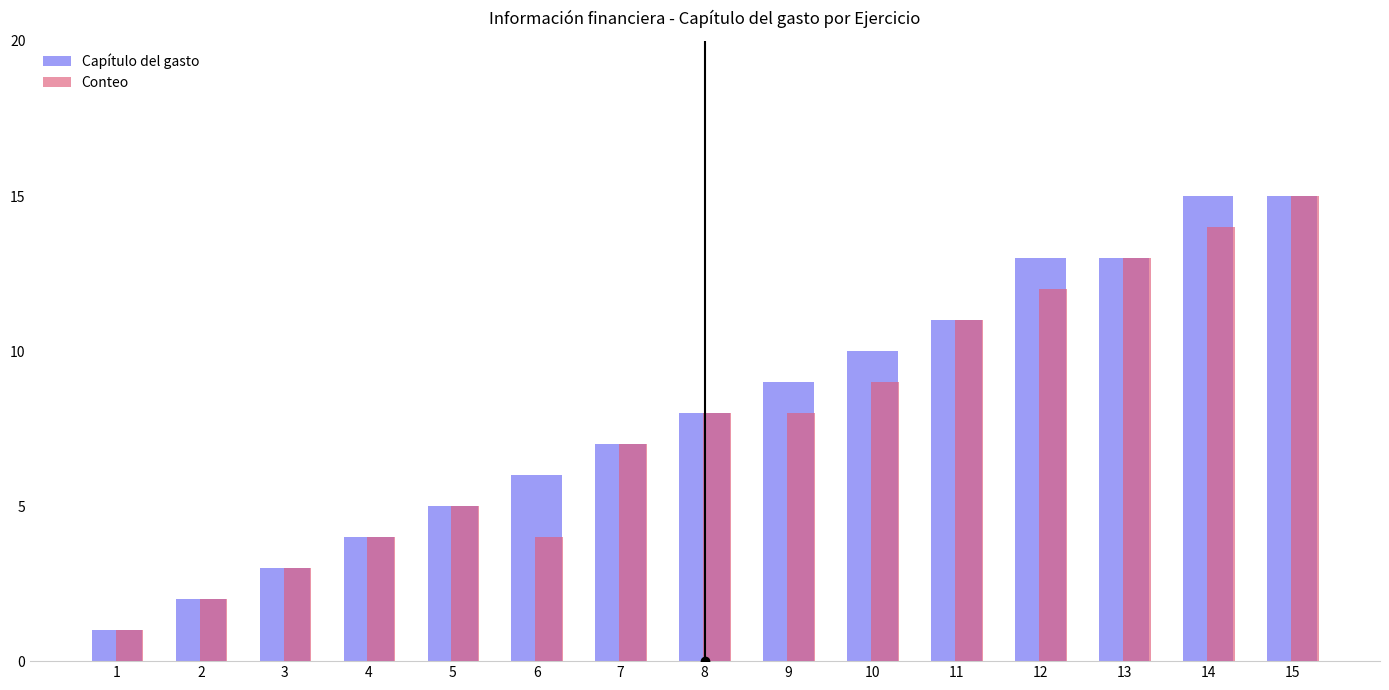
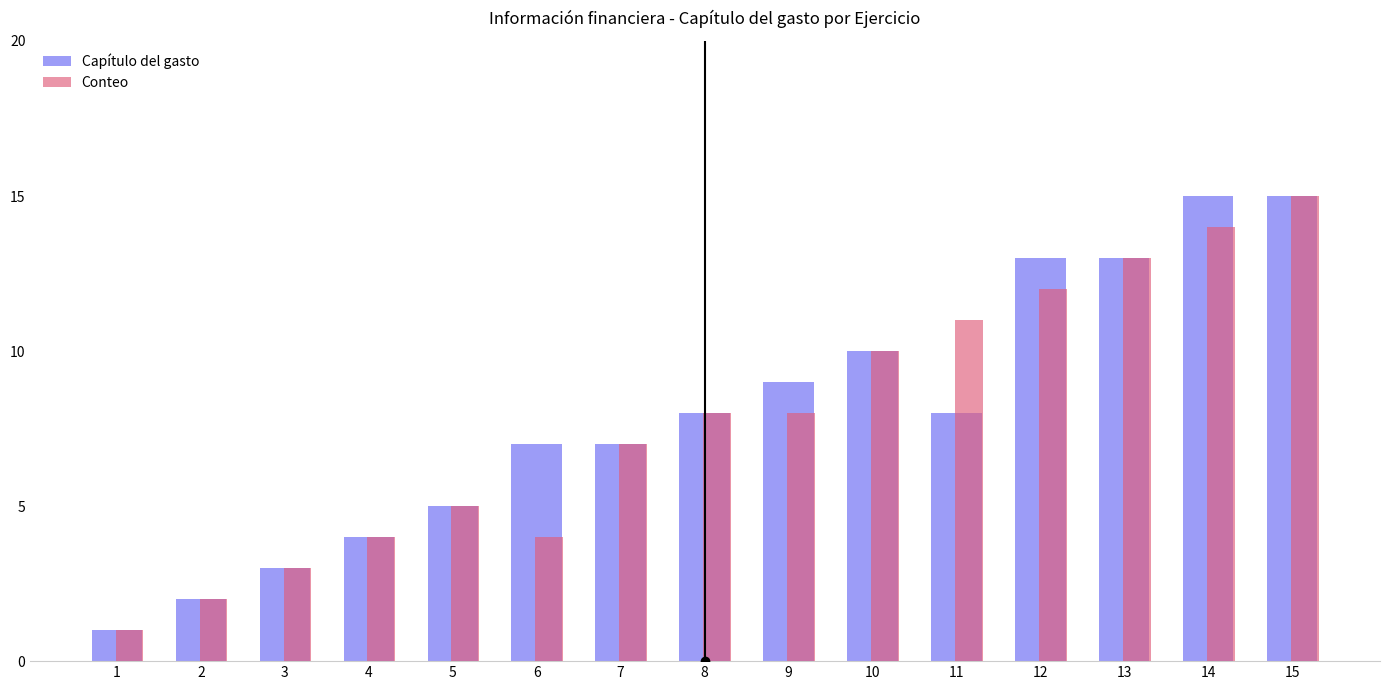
Capítulo del gasto, 6: 6 -> 7
Conteo, 10: 9 -> 10
Capítulo del gasto, 11: 11 -> 8
